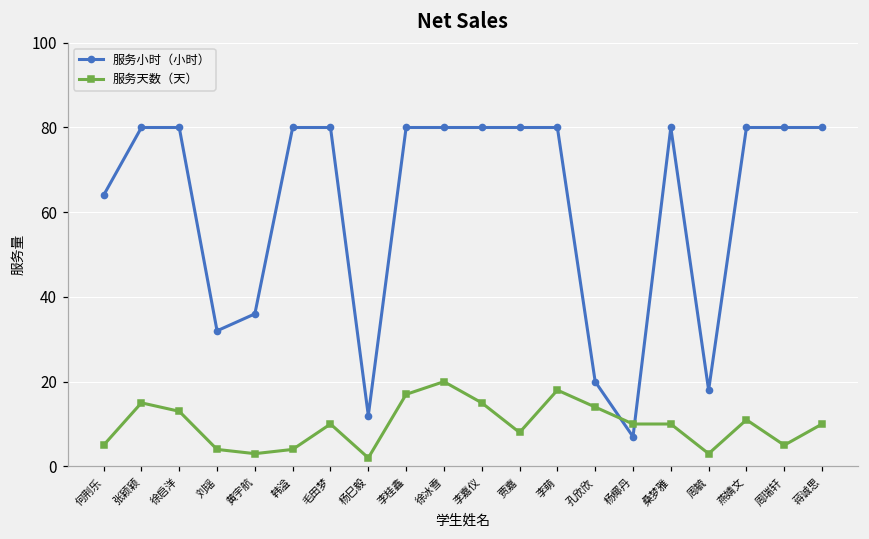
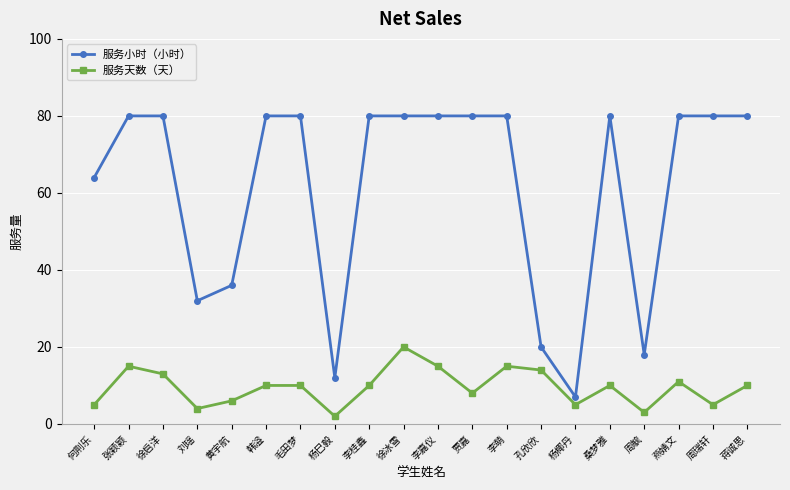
服务天数（天）, 黄宇航: 3 -> 6
服务天数（天）, 韩溢: 4 -> 10
服务天数（天）, 李桂鑫: 17 -> 10
服务天数（天）, 李萌: 18 -> 15
服务天数（天）, 杨椰丹: 10 -> 5
